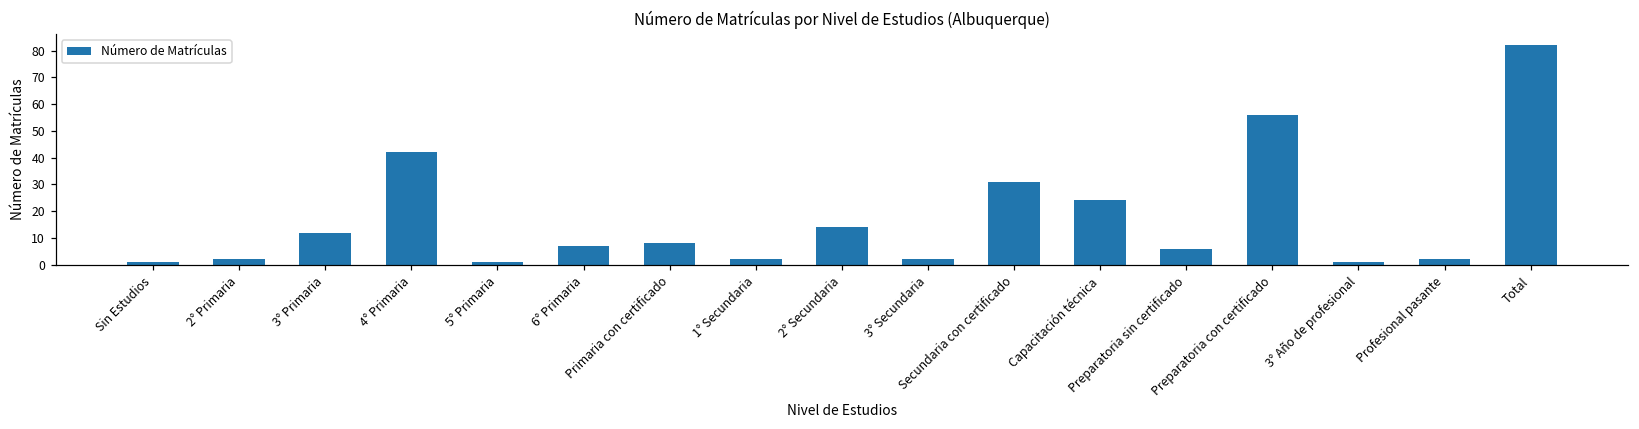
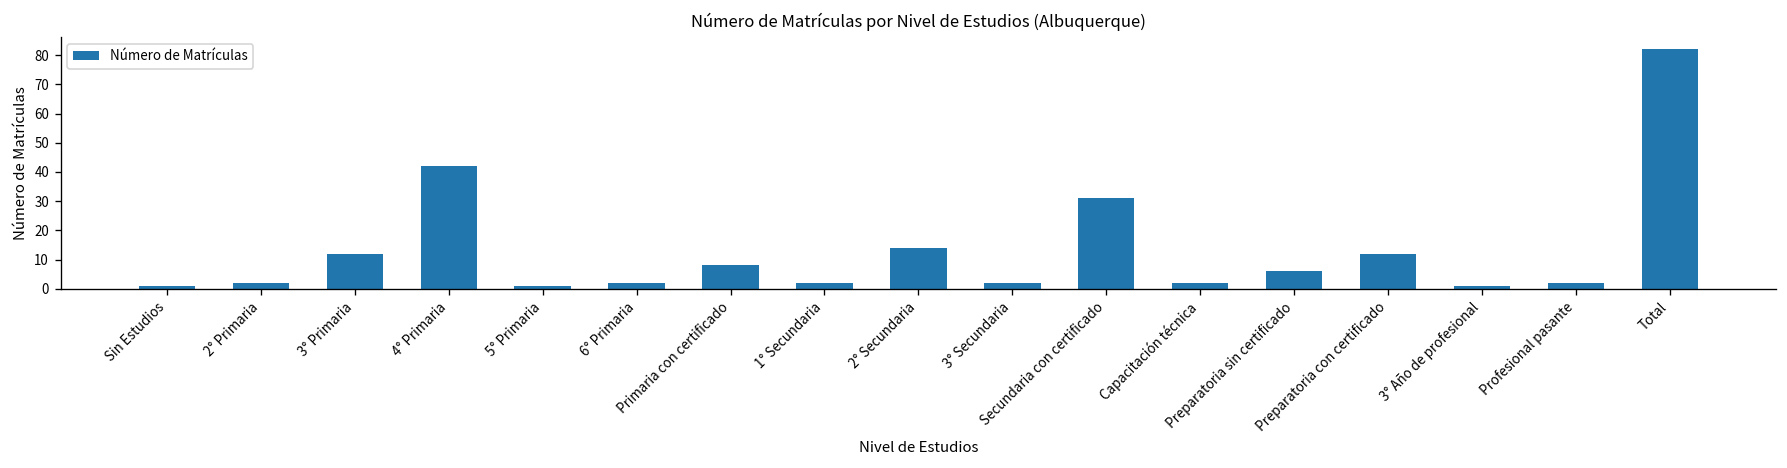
6° Primaria: 7 -> 2
Capacitación técnica: 24 -> 2
Preparatoria con certificado: 56 -> 12
